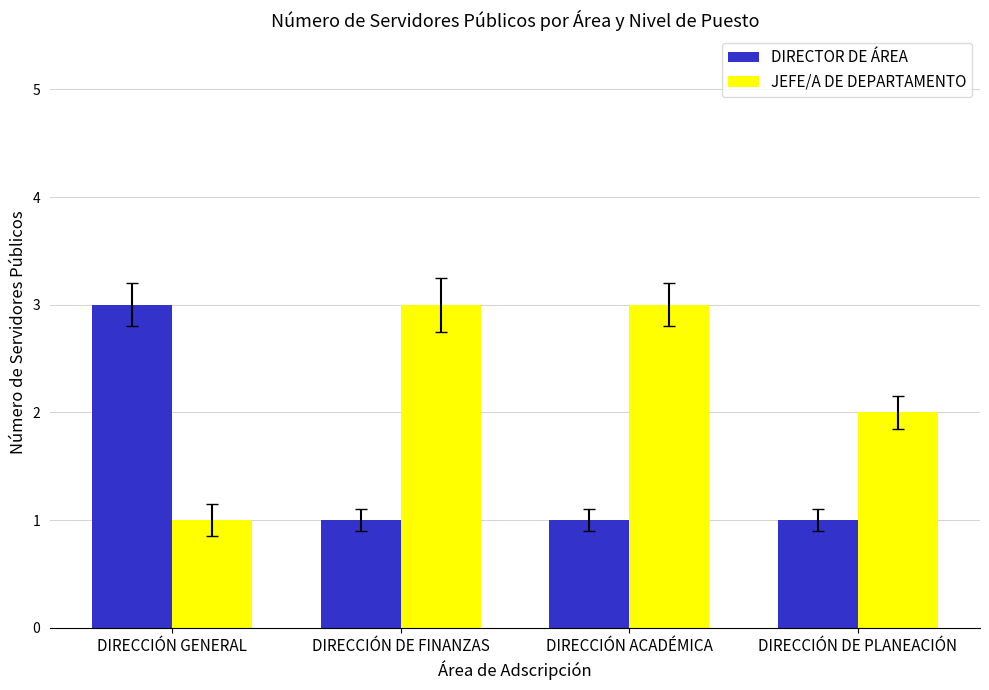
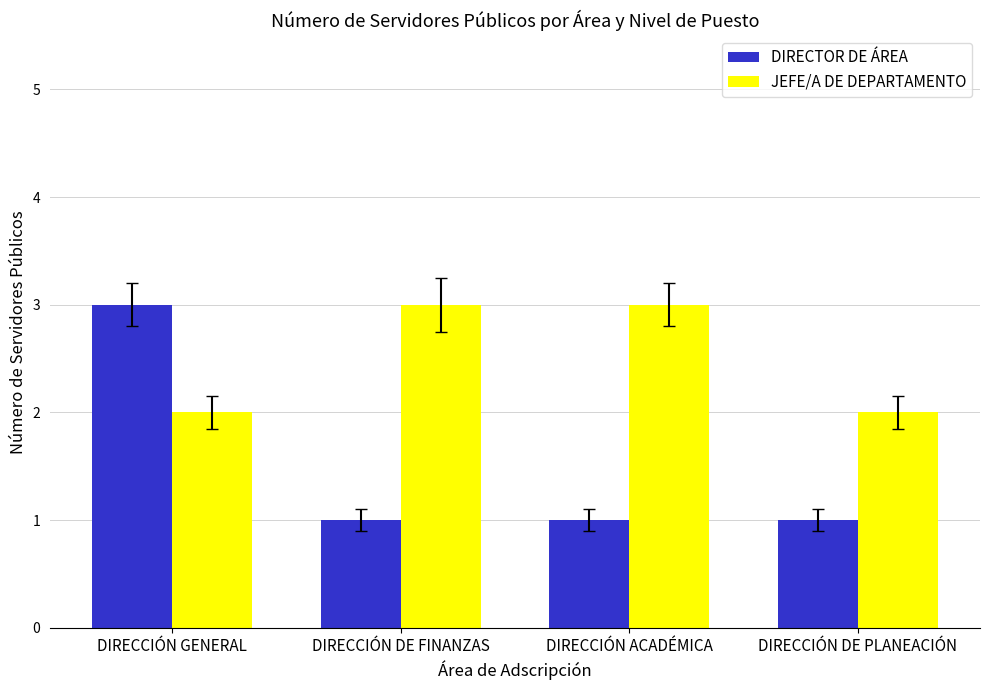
JEFE/A DE DEPARTAMENTO, DIRECCIÓN GENERAL: 1 -> 2
